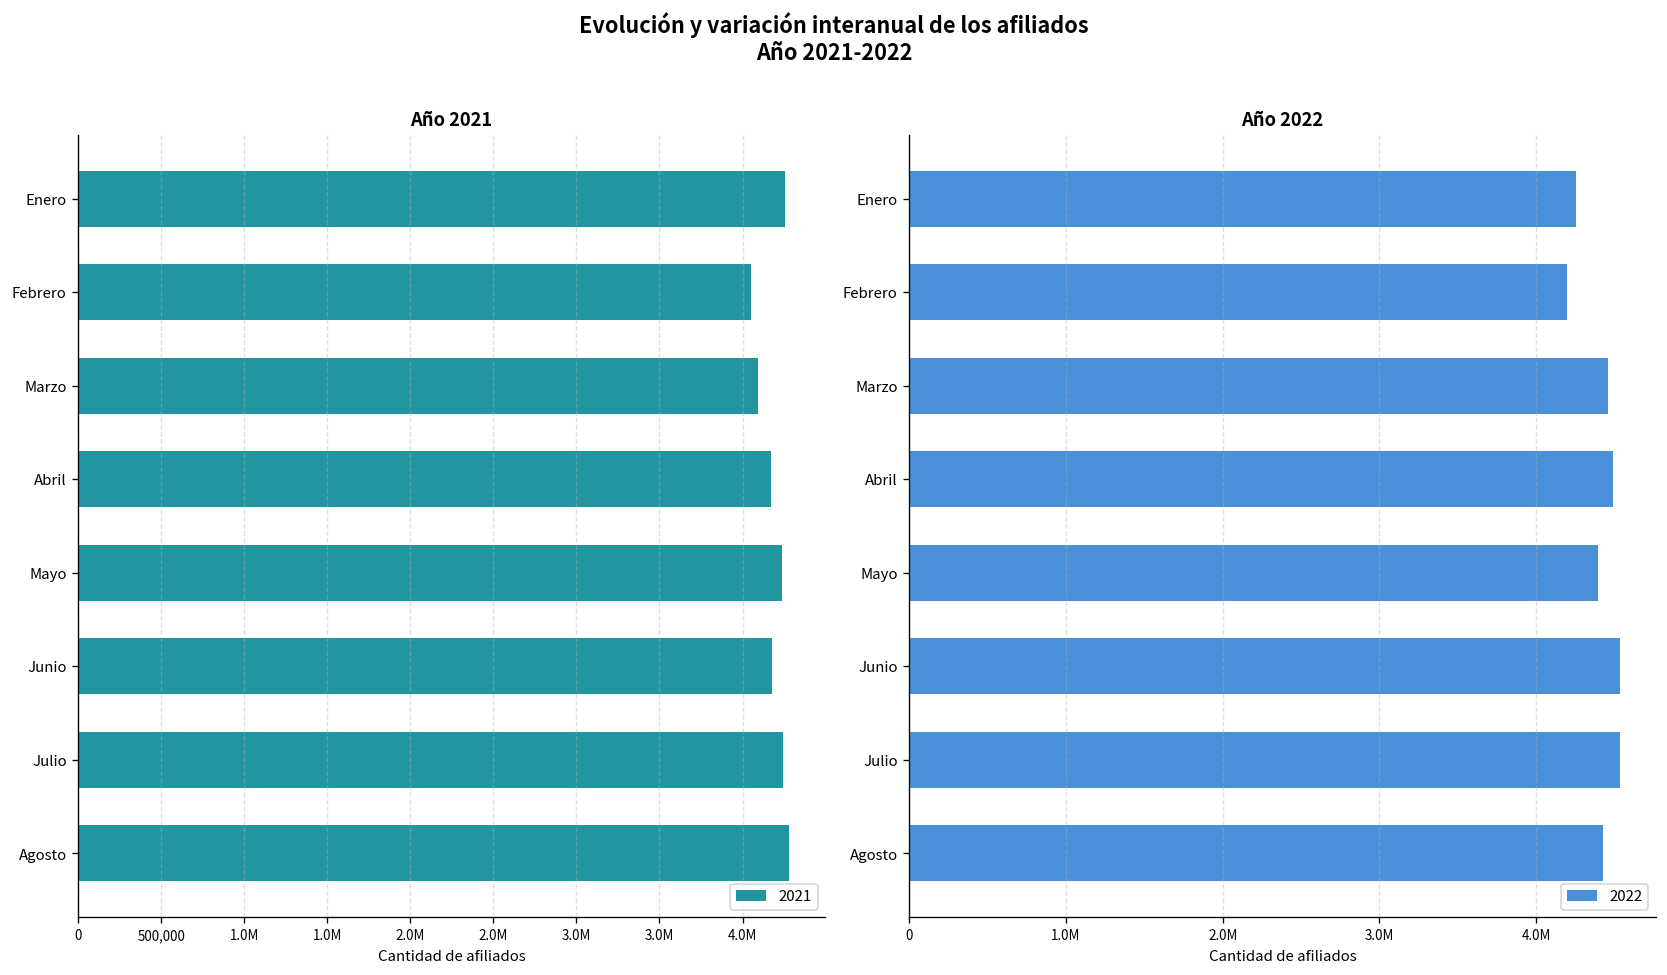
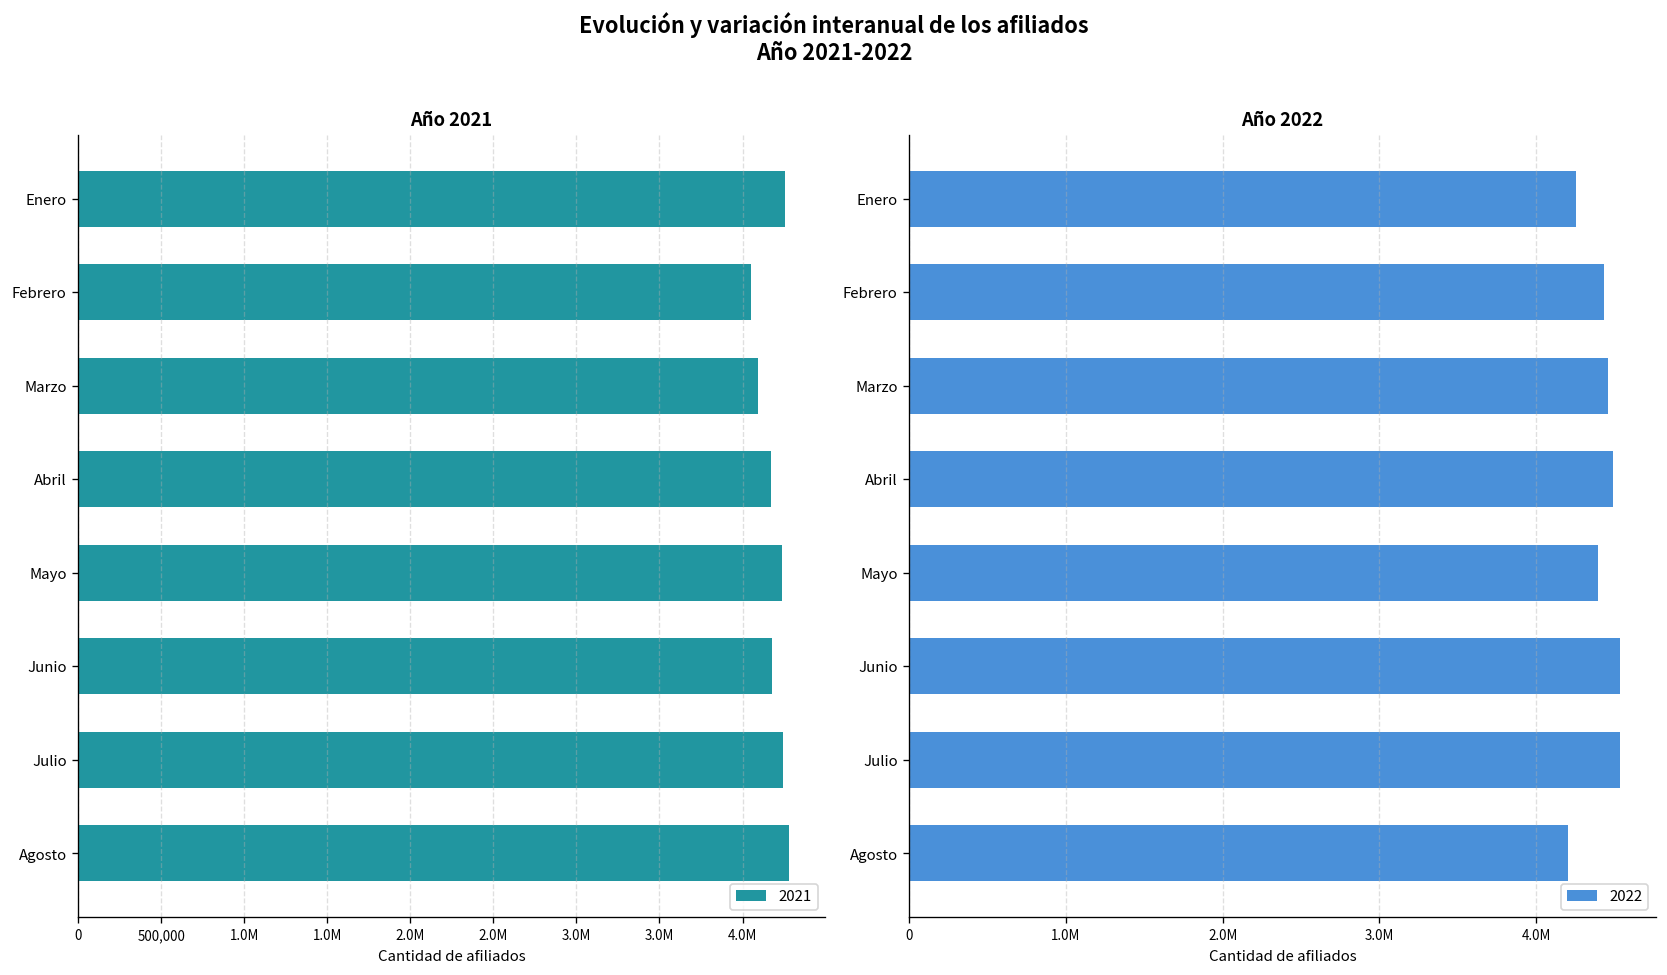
Año 2022, Febrero: 4200000 -> 4430000
Año 2022, Agosto: 4430000 -> 4200000
